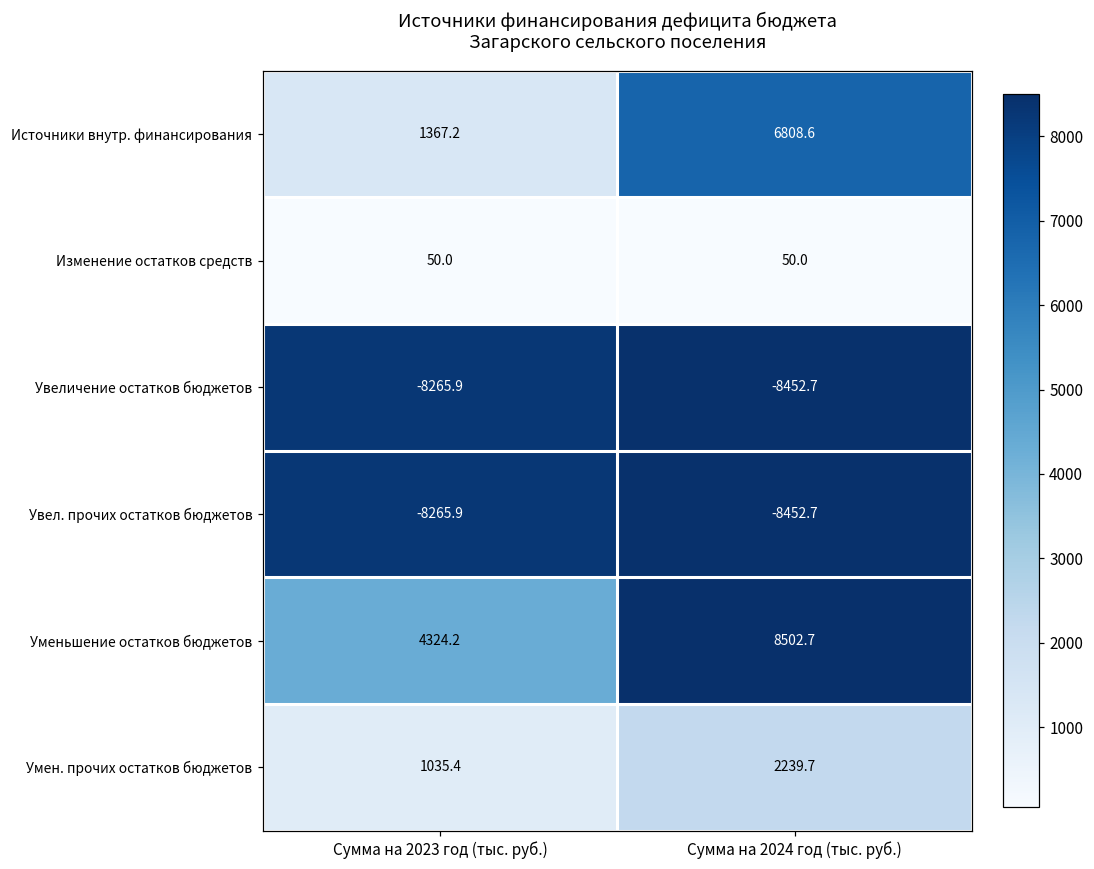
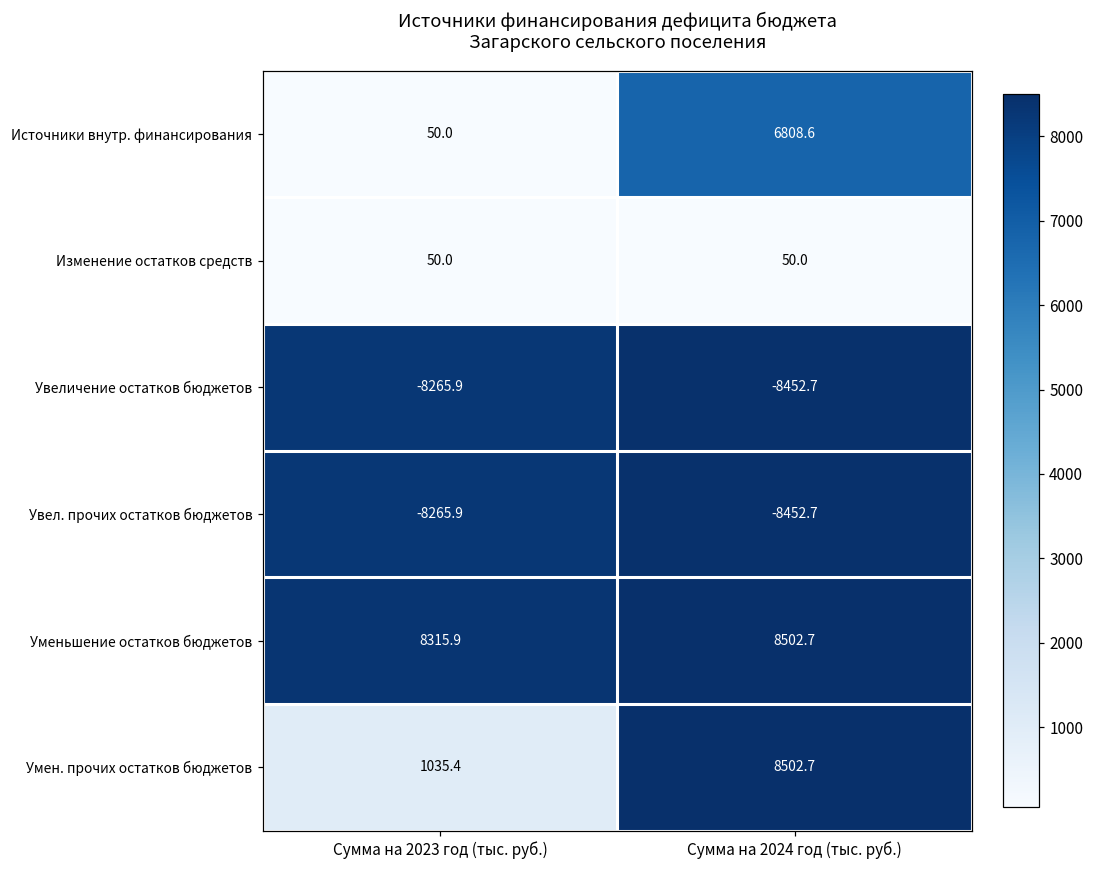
Источники внутр. финансирования, Сумма на 2023 год (тыс. руб.): 1367.2 -> 50.0
Уменьшение остатков бюджетов, Сумма на 2023 год (тыс. руб.): 4324.2 -> 8315.9
Умен. прочих остатков бюджетов, Сумма на 2024 год (тыс. руб.): 2239.7 -> 8502.7
